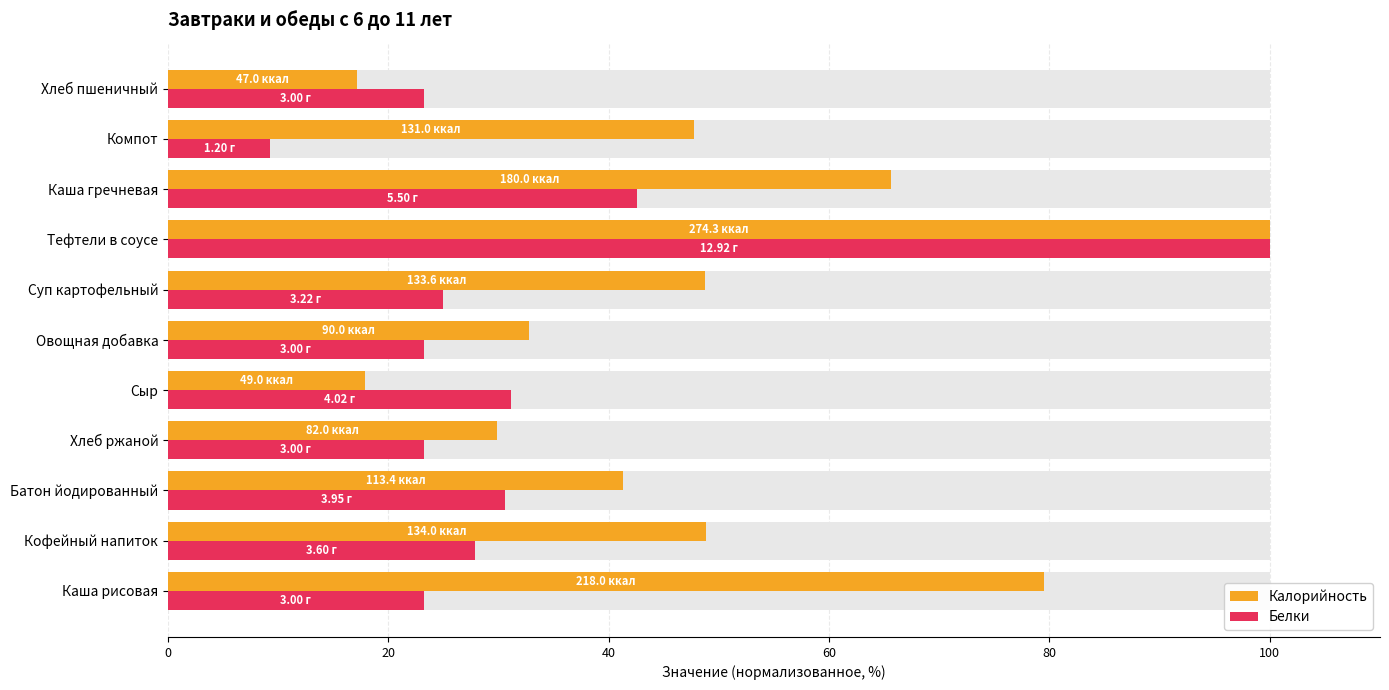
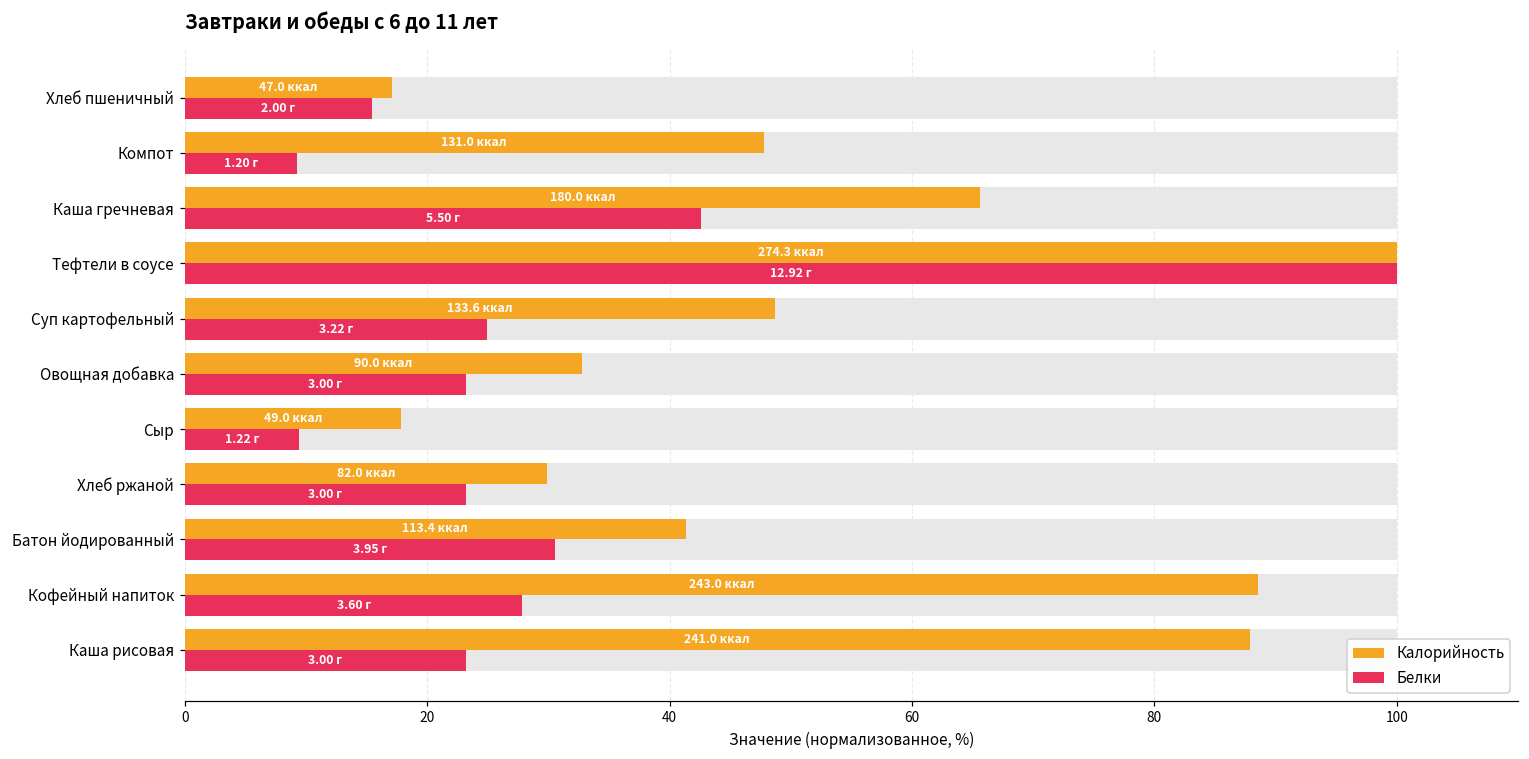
Белки, Хлеб пшеничный: 3.00 -> 2.00
Белки, Сыр: 4.02 -> 1.22
Калорийность, Кофейный напиток: 134.0 -> 243.0
Калорийность, Каша рисовая: 218.0 -> 241.0
